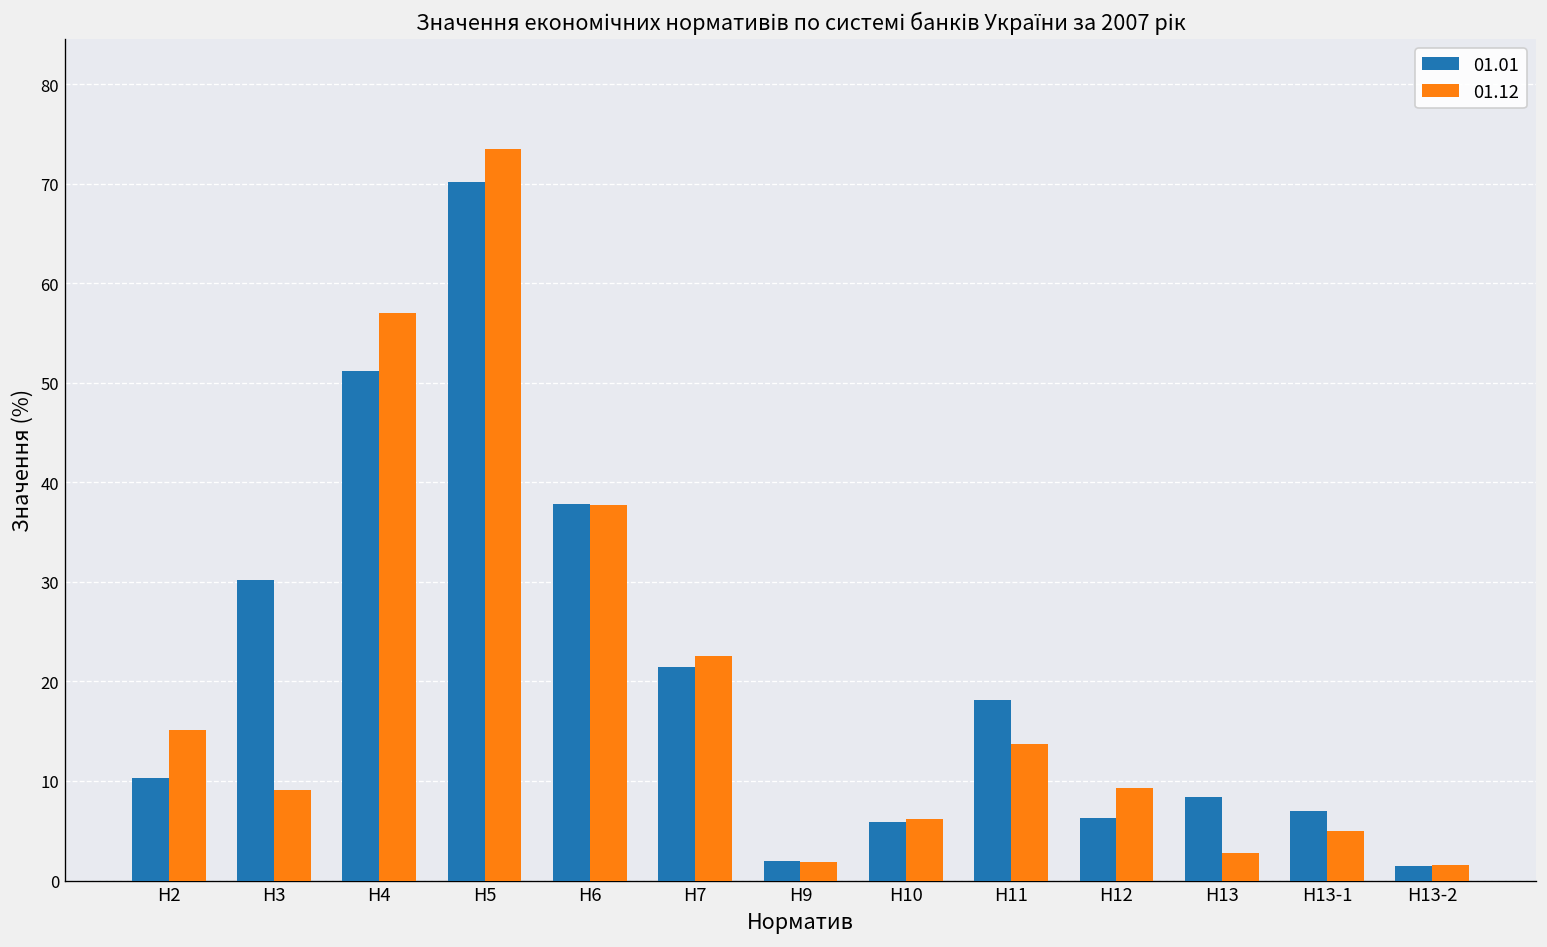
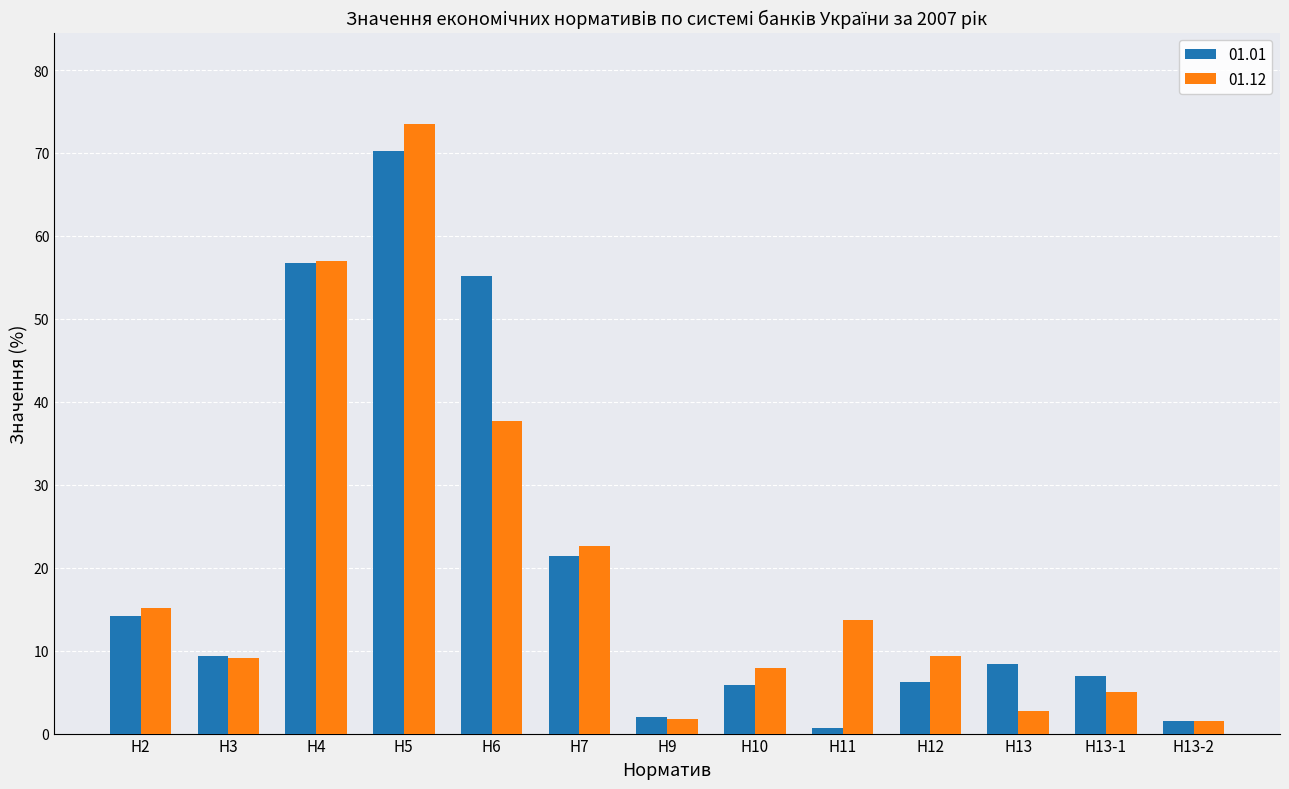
01.01, Н2: 10 -> 14
01.01, Н3: 30 -> 9
01.01, Н4: 51 -> 57
01.01, Н6: 38 -> 55
01.12, Н10: 6 -> 8
01.01, Н11: 18 -> 1
